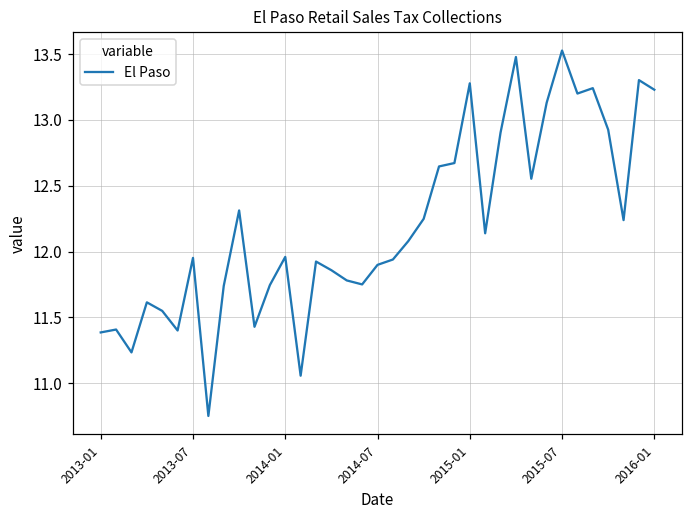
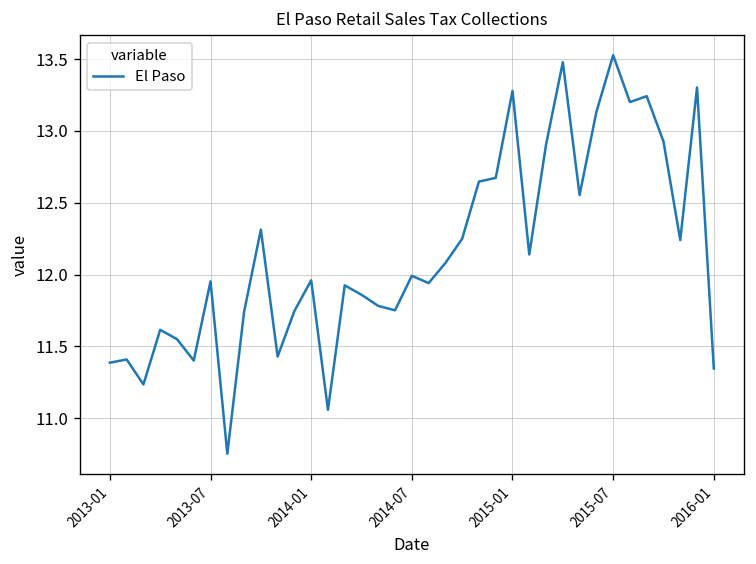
2014-07: 11.90 -> 11.99
2016-01: 13.23 -> 11.35
